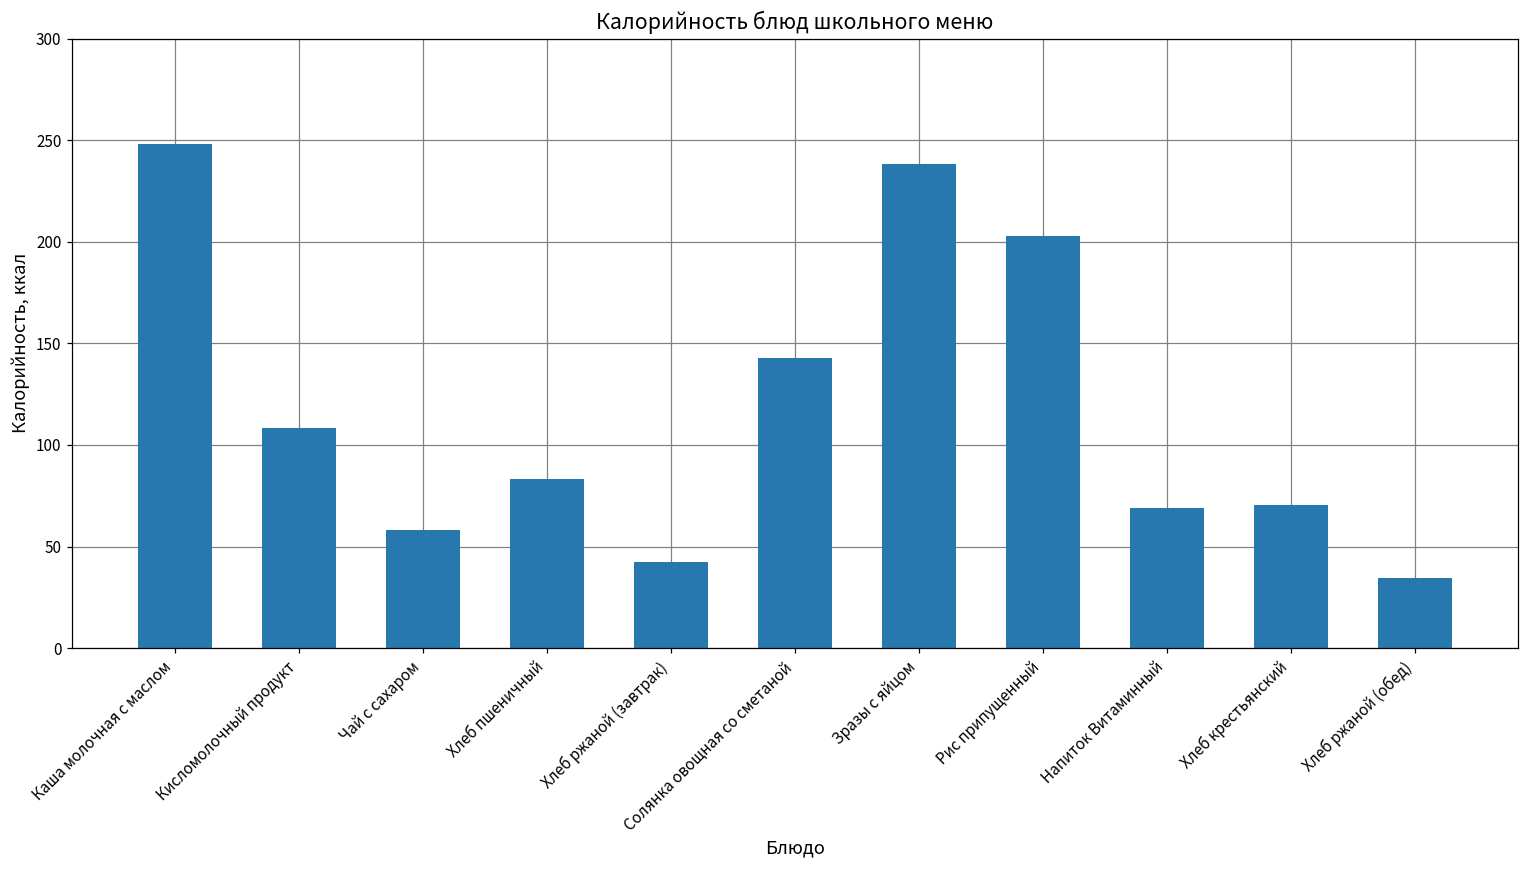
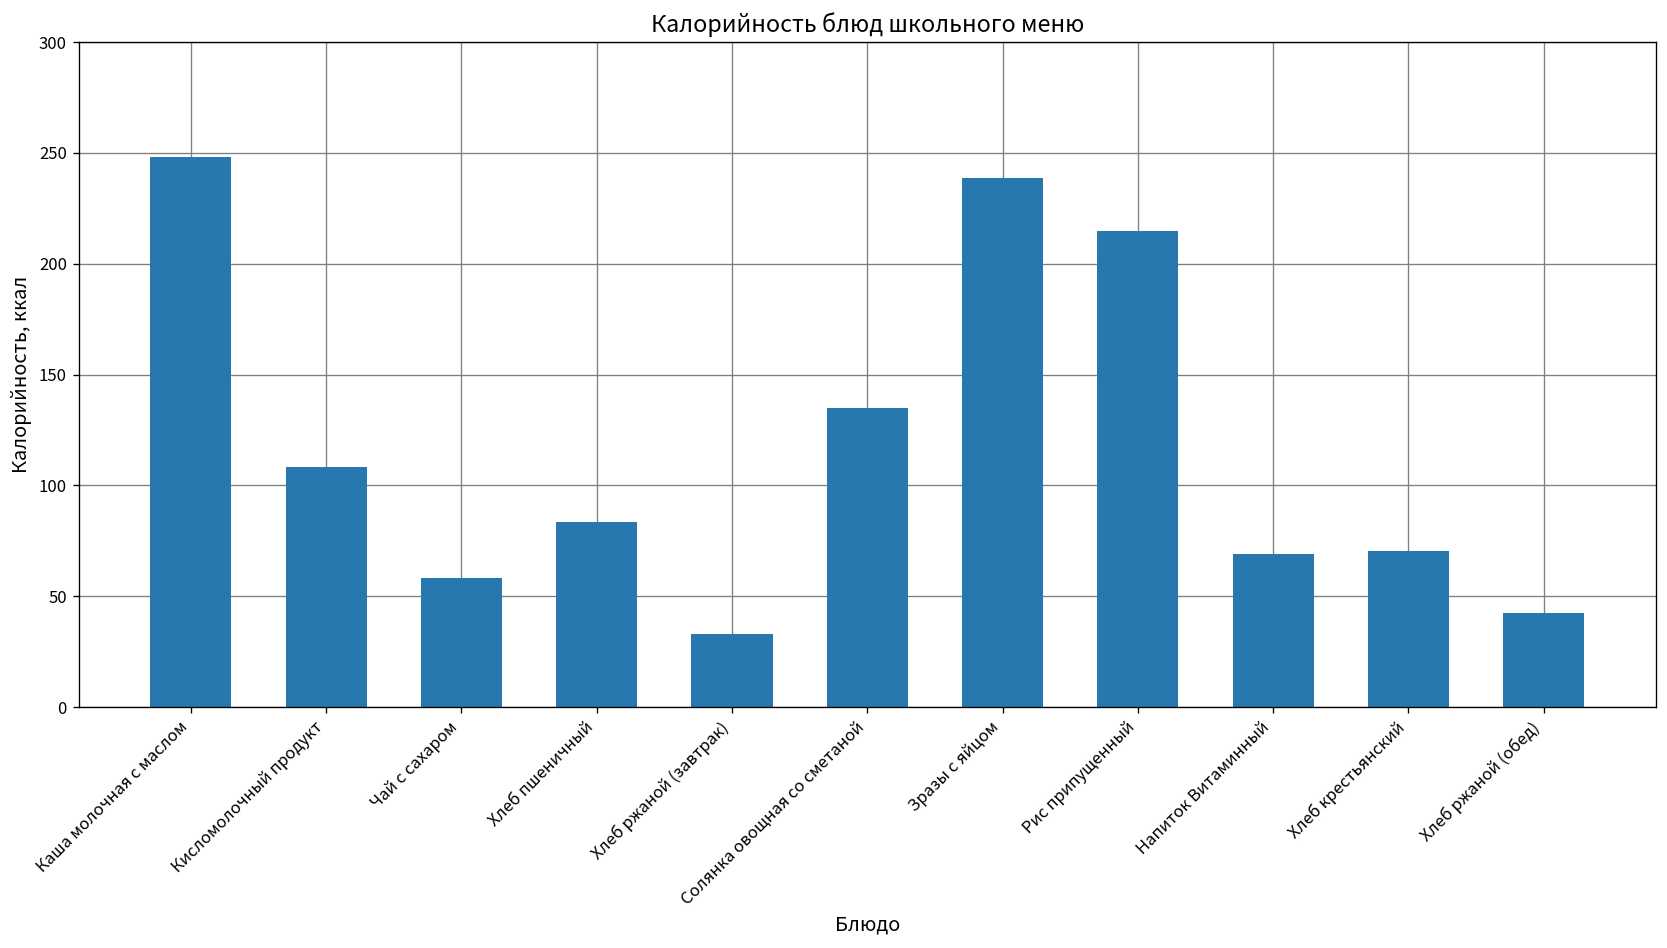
Хлеб ржаной (завтрак): 42 -> 33
Солянка овощная со сметаной: 143 -> 135
Рис припущенный: 203 -> 215
Хлеб ржаной (обед): 35 -> 42
